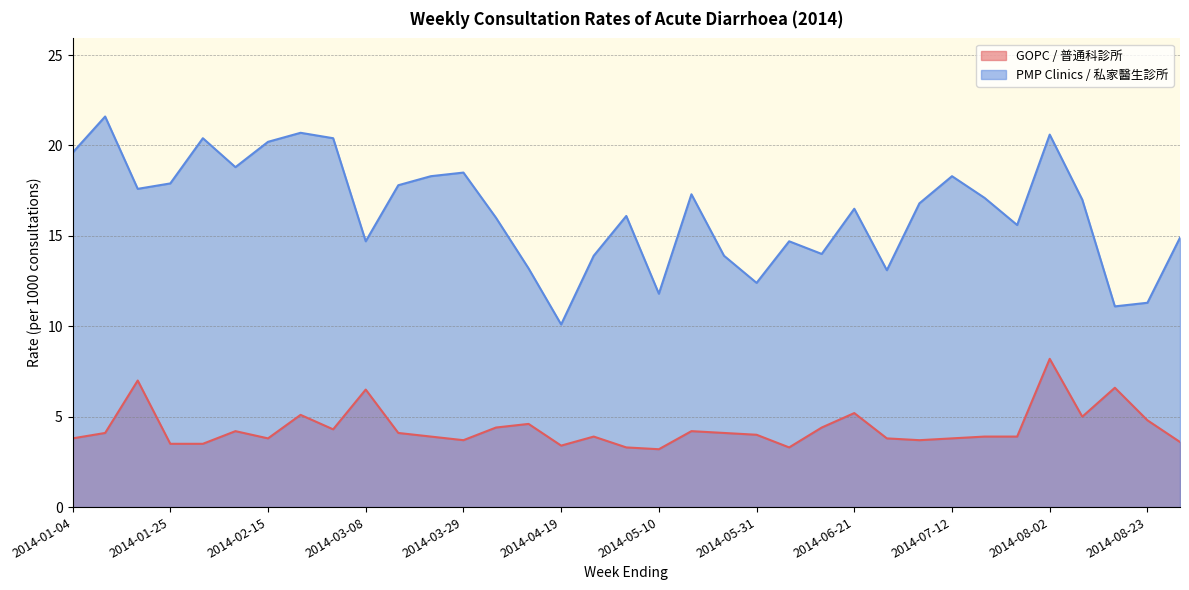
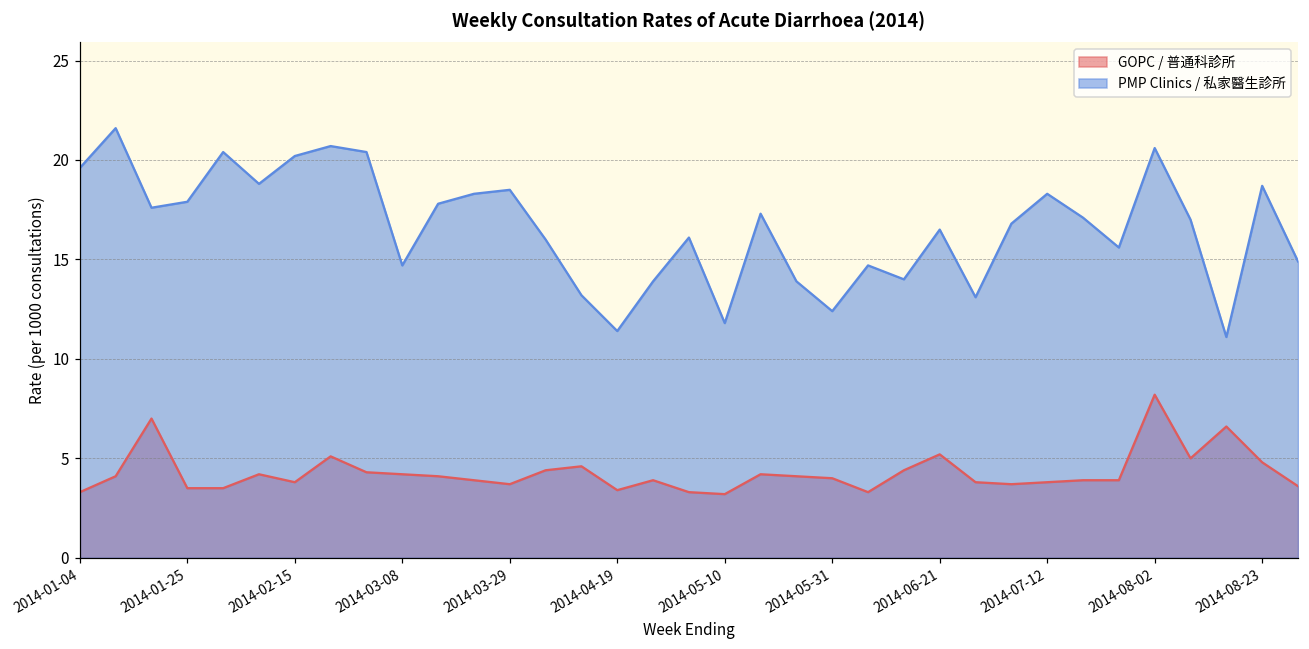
GOPC / 普通科診所, 2014-01-04: 3.8 -> 3.3
GOPC / 普通科診所, 2014-03-08: 6.5 -> 4.2
PMP Clinics / 私家醫生診所, 2014-04-19: 10.1 -> 11.4
PMP Clinics / 私家醫生診所, 2014-08-23: 11.3 -> 18.7
